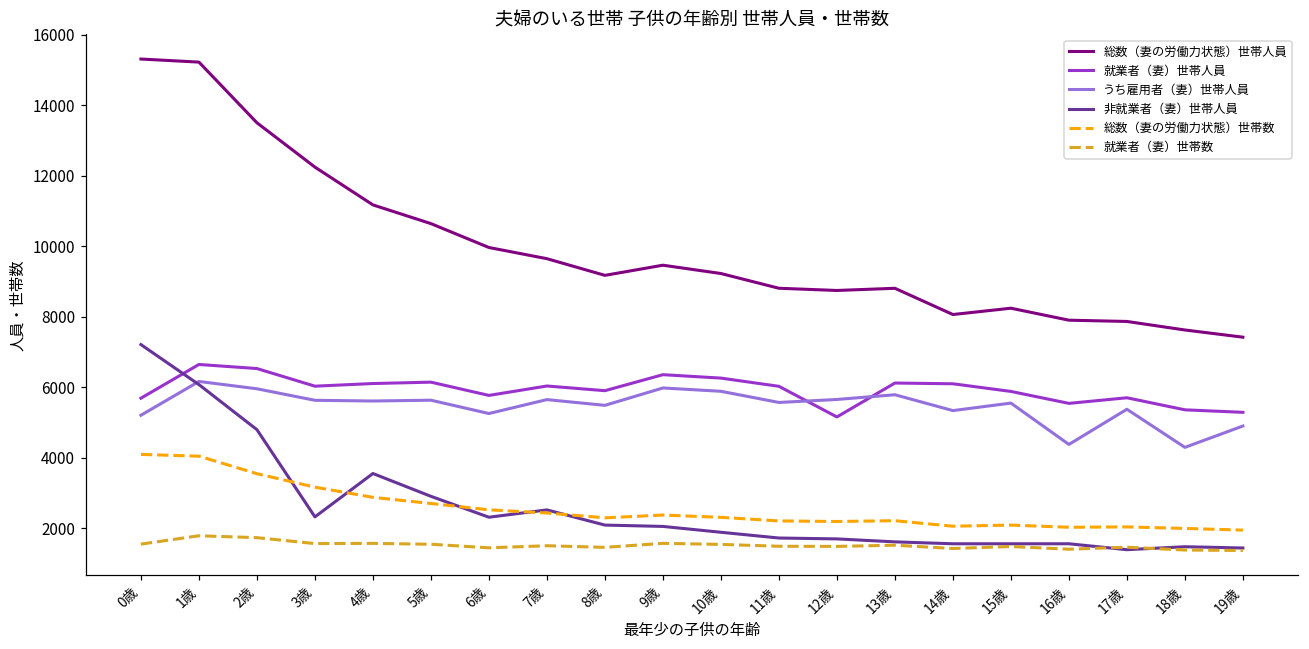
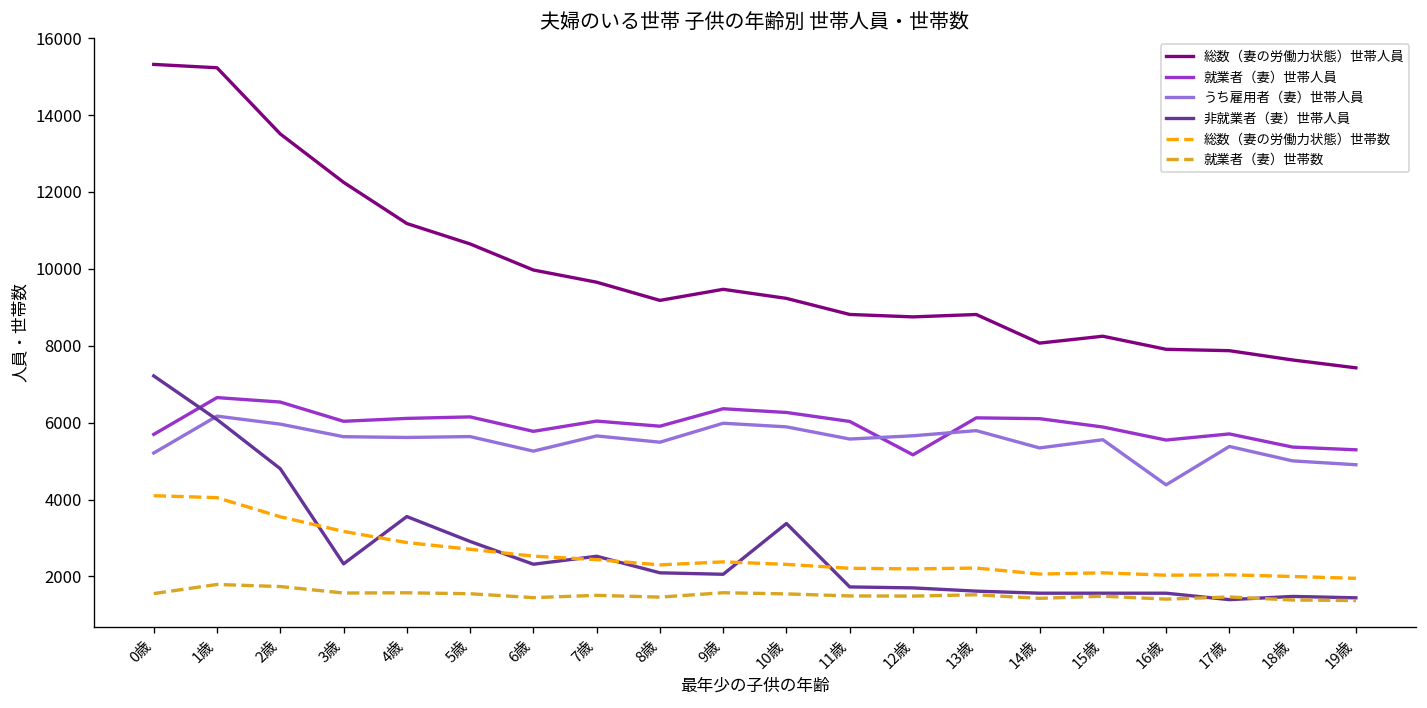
非就業者（妻）世帯人員, 10歳: 1900 -> 3400
うち雇用者（妻）世帯人員, 18歳: 4300 -> 5000
